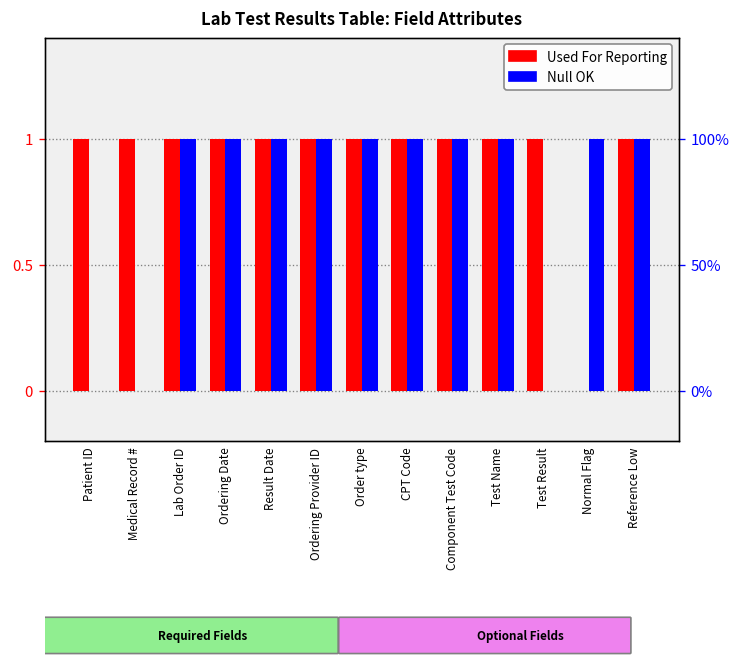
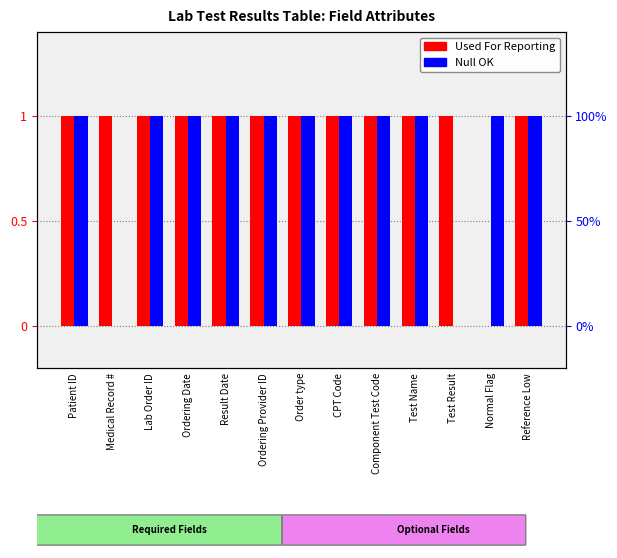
Null OK, Patient ID: 0 -> 1
